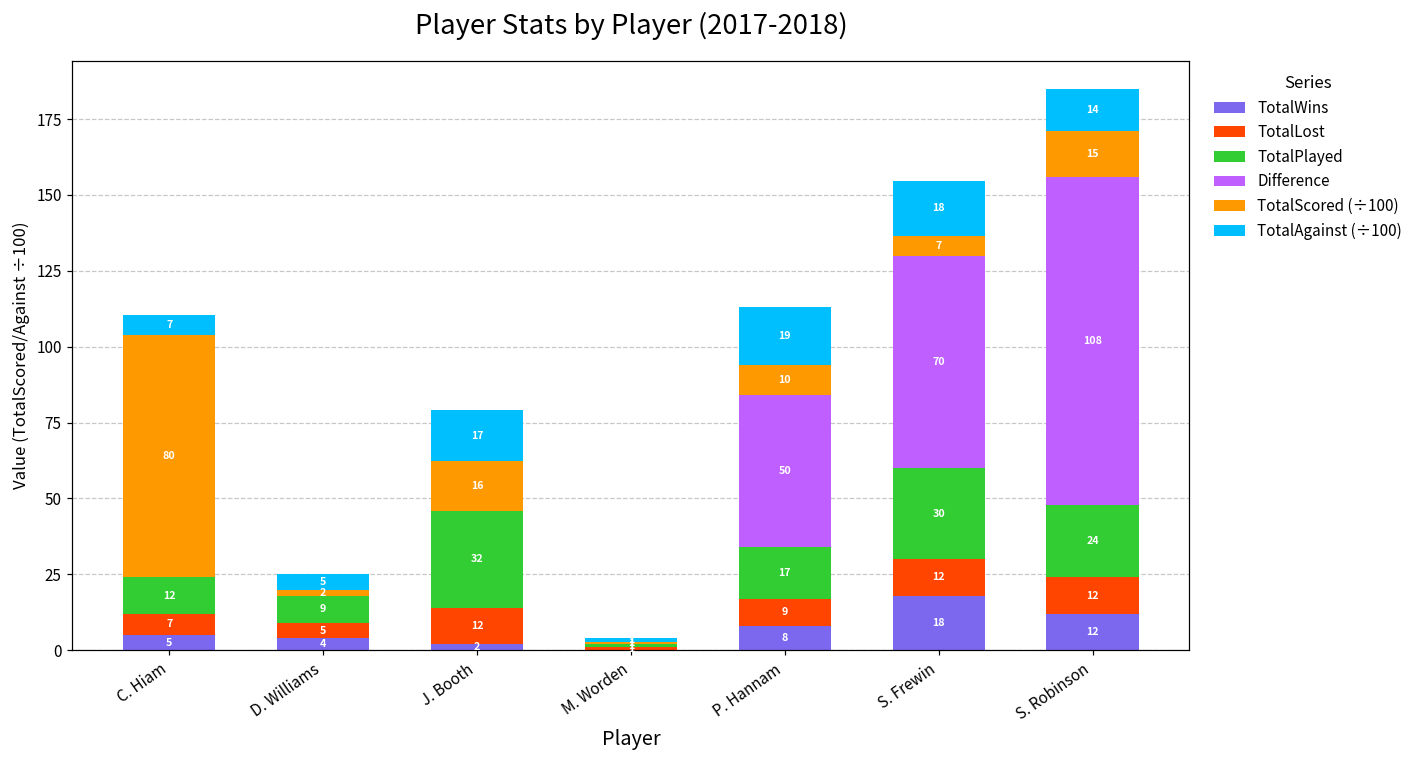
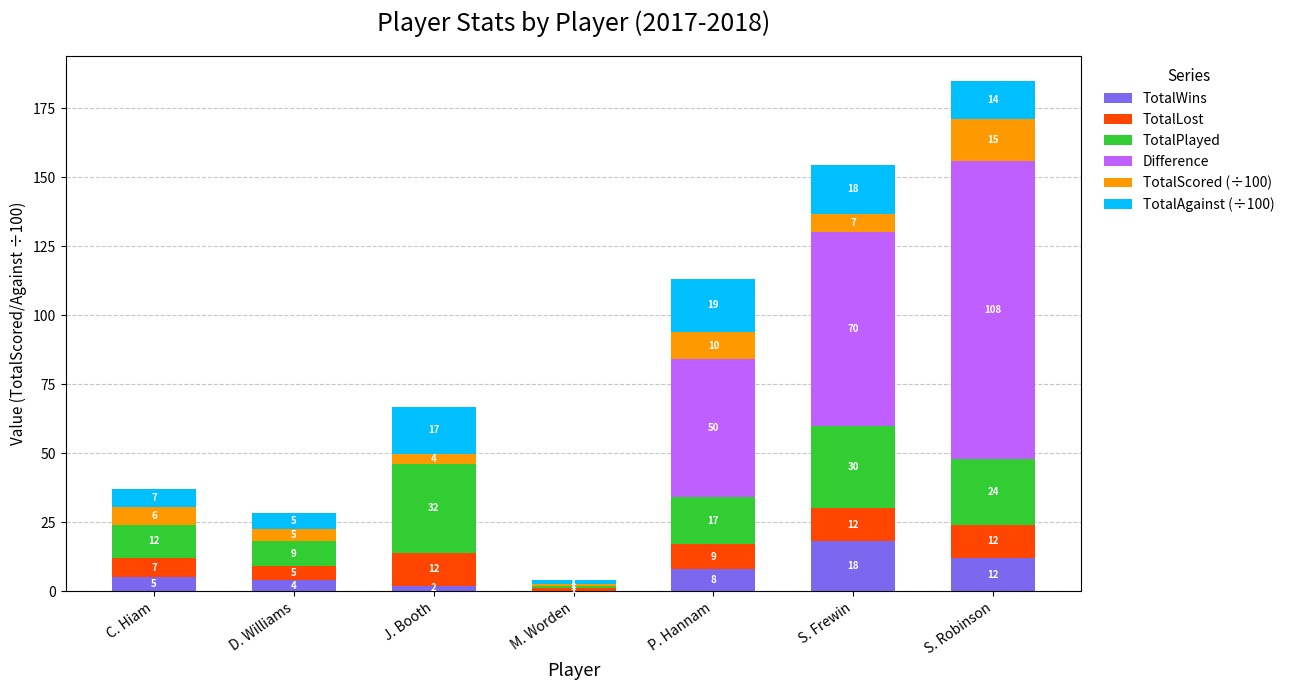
TotalScored (÷100), C. Hiam: 80 -> 6
TotalScored (÷100), D. Williams: 2 -> 5
TotalScored (÷100), J. Booth: 16 -> 4
